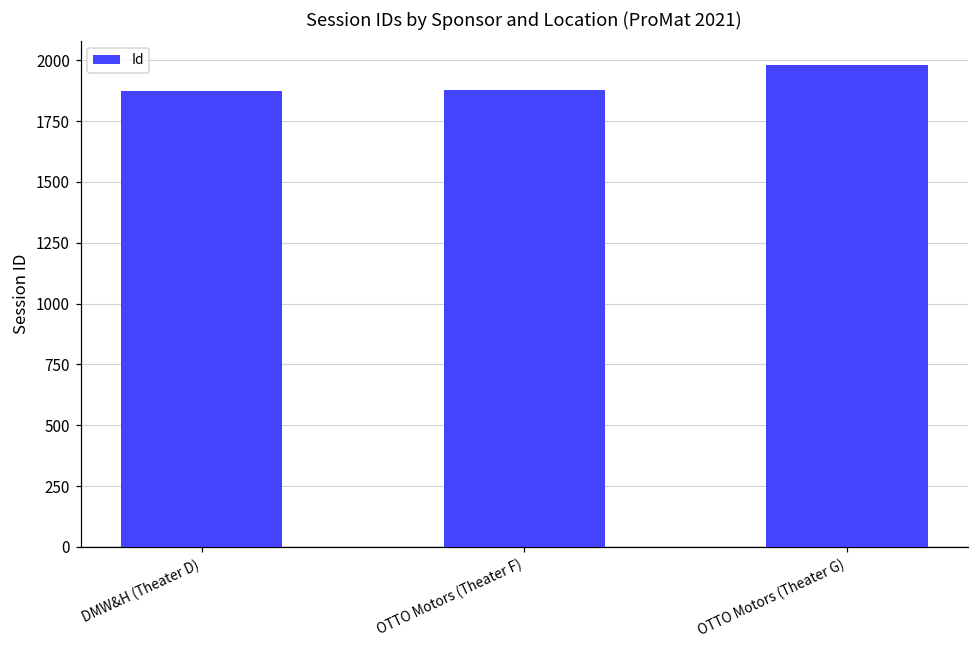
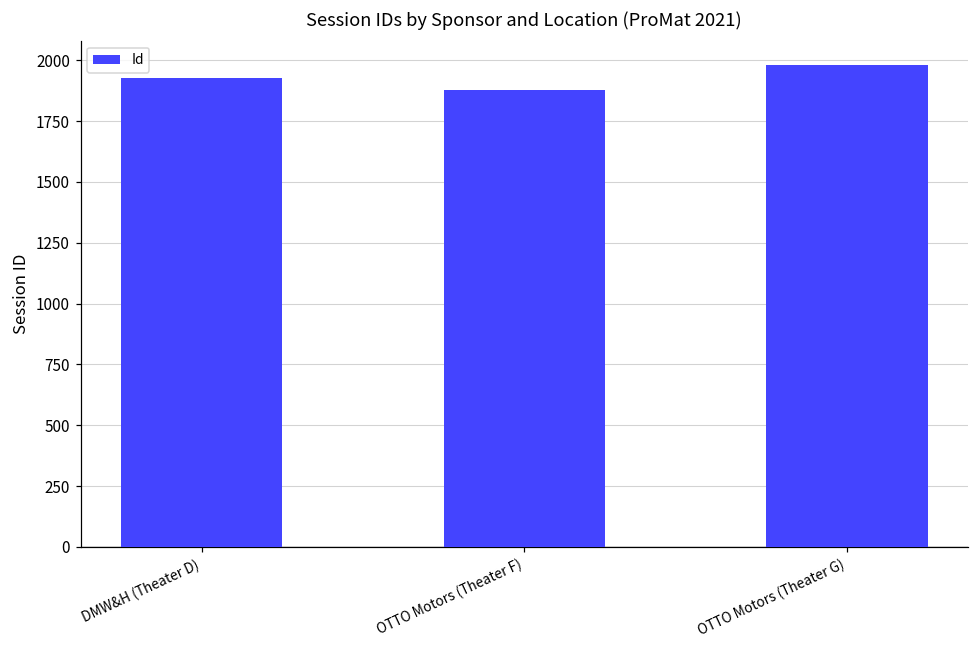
DMW&H (Theater D): 1870 -> 1930
